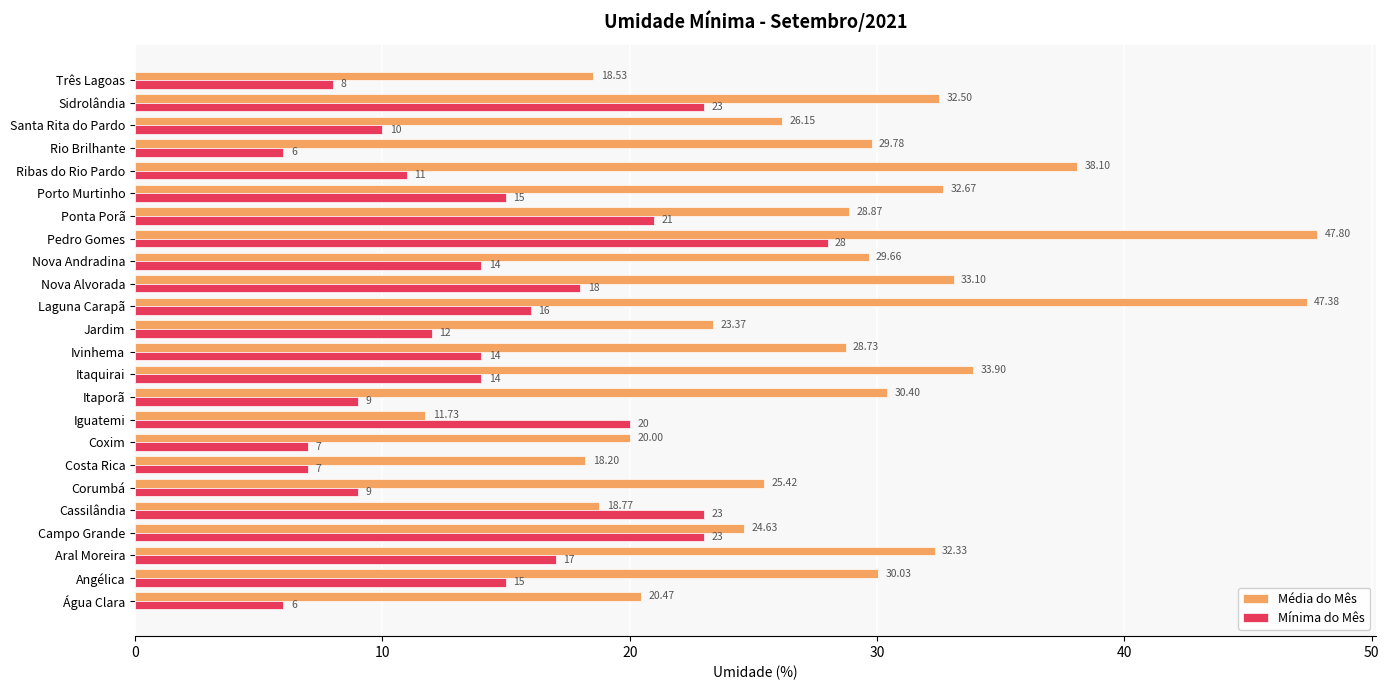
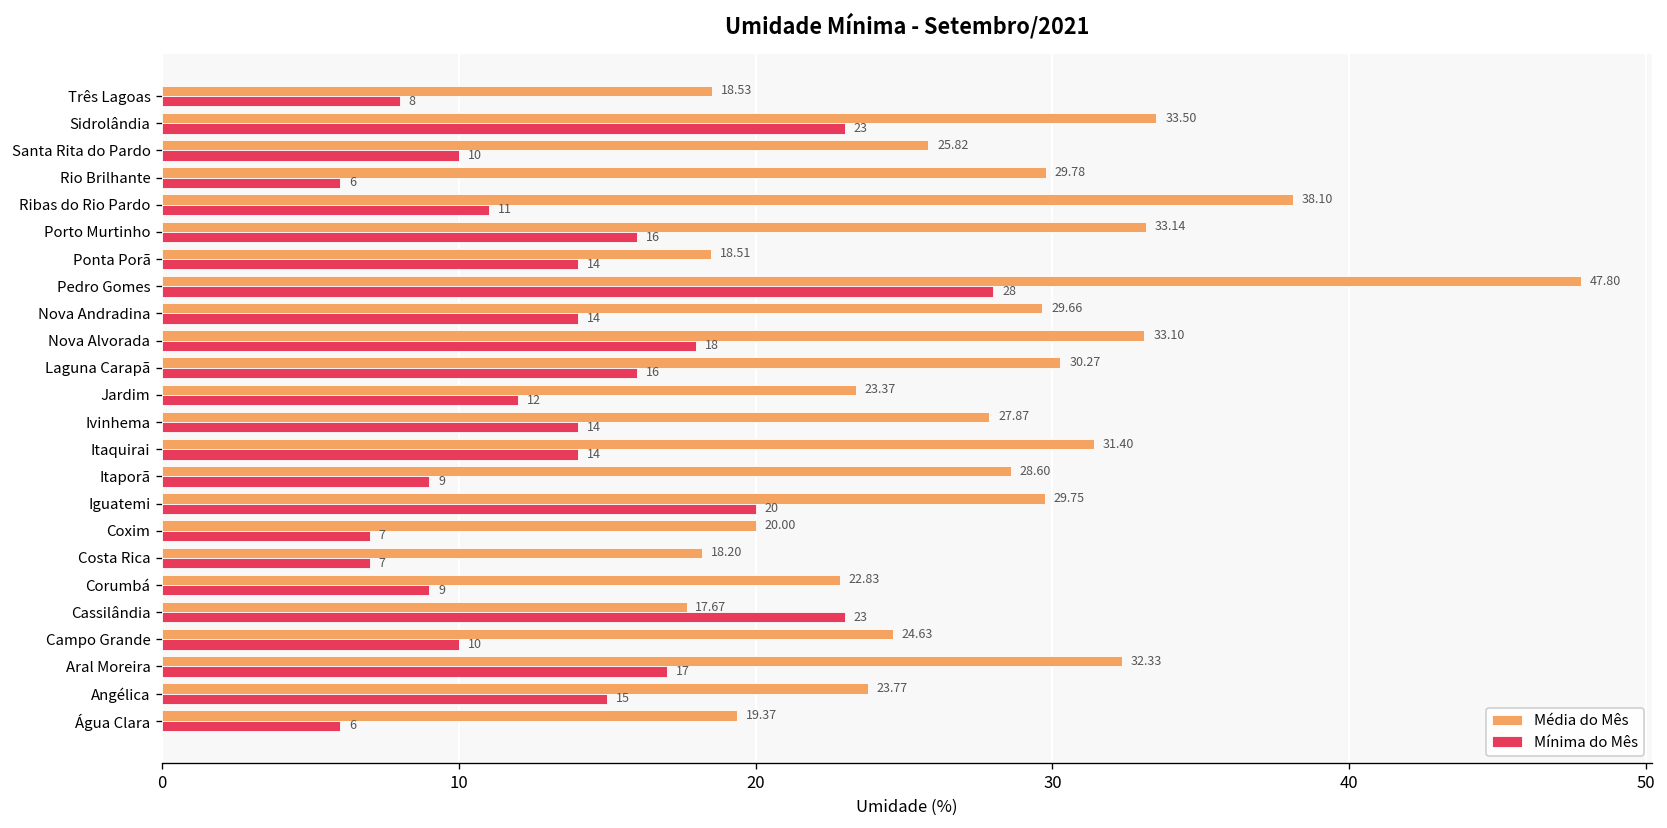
Média do Mês, Sidrolândia: 32.50 -> 33.50
Média do Mês, Santa Rita do Pardo: 26.15 -> 25.82
Média do Mês, Porto Murtinho: 32.67 -> 33.14
Mínima do Mês, Porto Murtinho: 15 -> 16
Média do Mês, Ponta Porã: 28.87 -> 18.51
Mínima do Mês, Ponta Porã: 21 -> 14
Média do Mês, Laguna Carapã: 47.38 -> 30.27
Média do Mês, Ivinhema: 28.73 -> 27.87
Média do Mês, Itaquirai: 33.90 -> 31.40
Média do Mês, Itaporã: 30.40 -> 28.60
Média do Mês, Iguatemi: 11.73 -> 29.75
Média do Mês, Corumbá: 25.42 -> 22.83
Média do Mês, Cassilândia: 18.77 -> 17.67
Mínima do Mês, Campo Grande: 23 -> 10
Média do Mês, Angélica: 30.03 -> 23.77
Média do Mês, Água Clara: 20.47 -> 19.37
